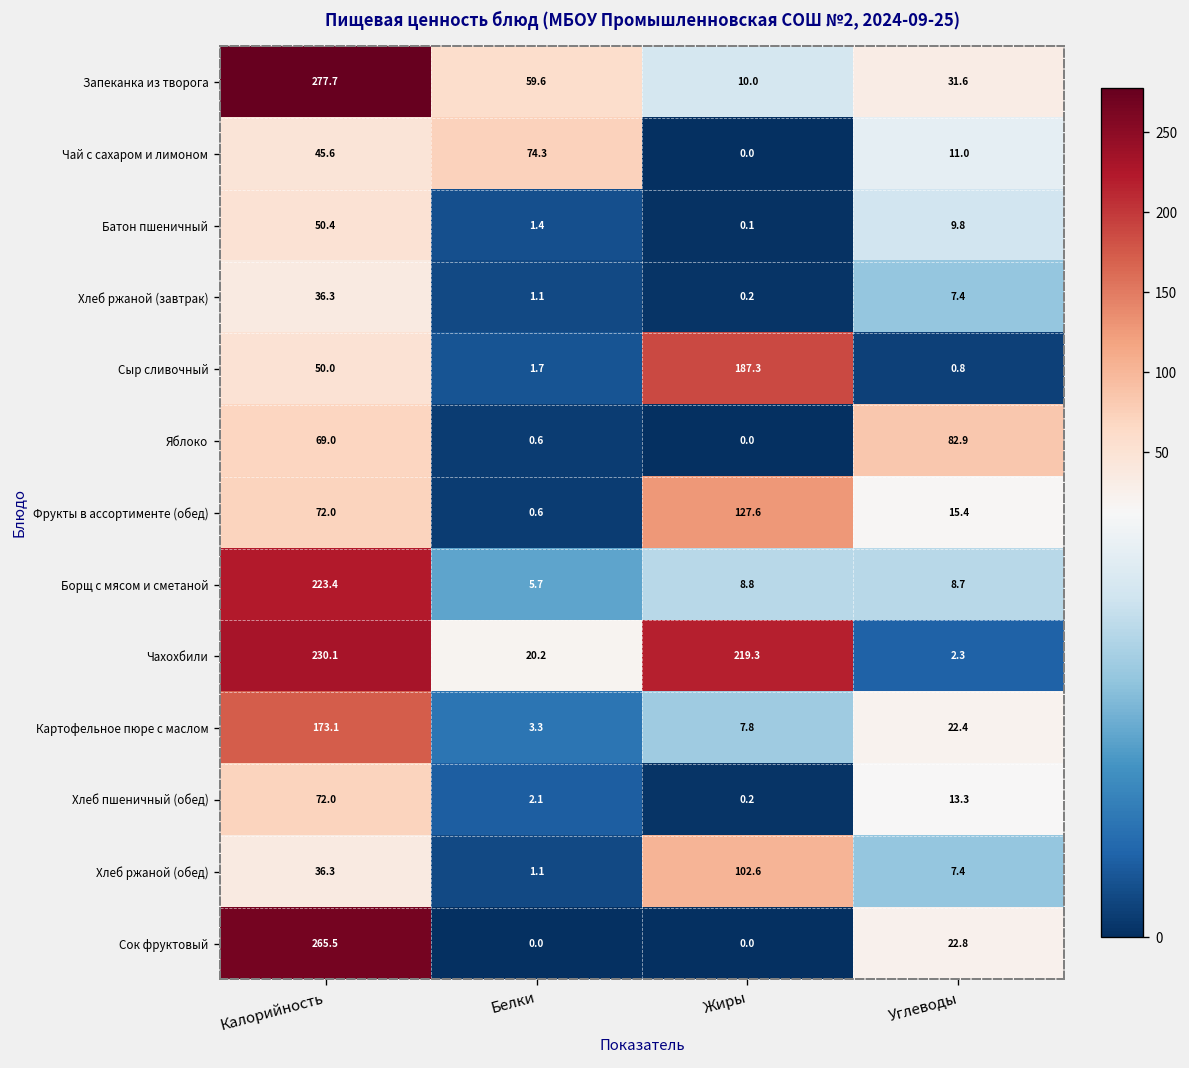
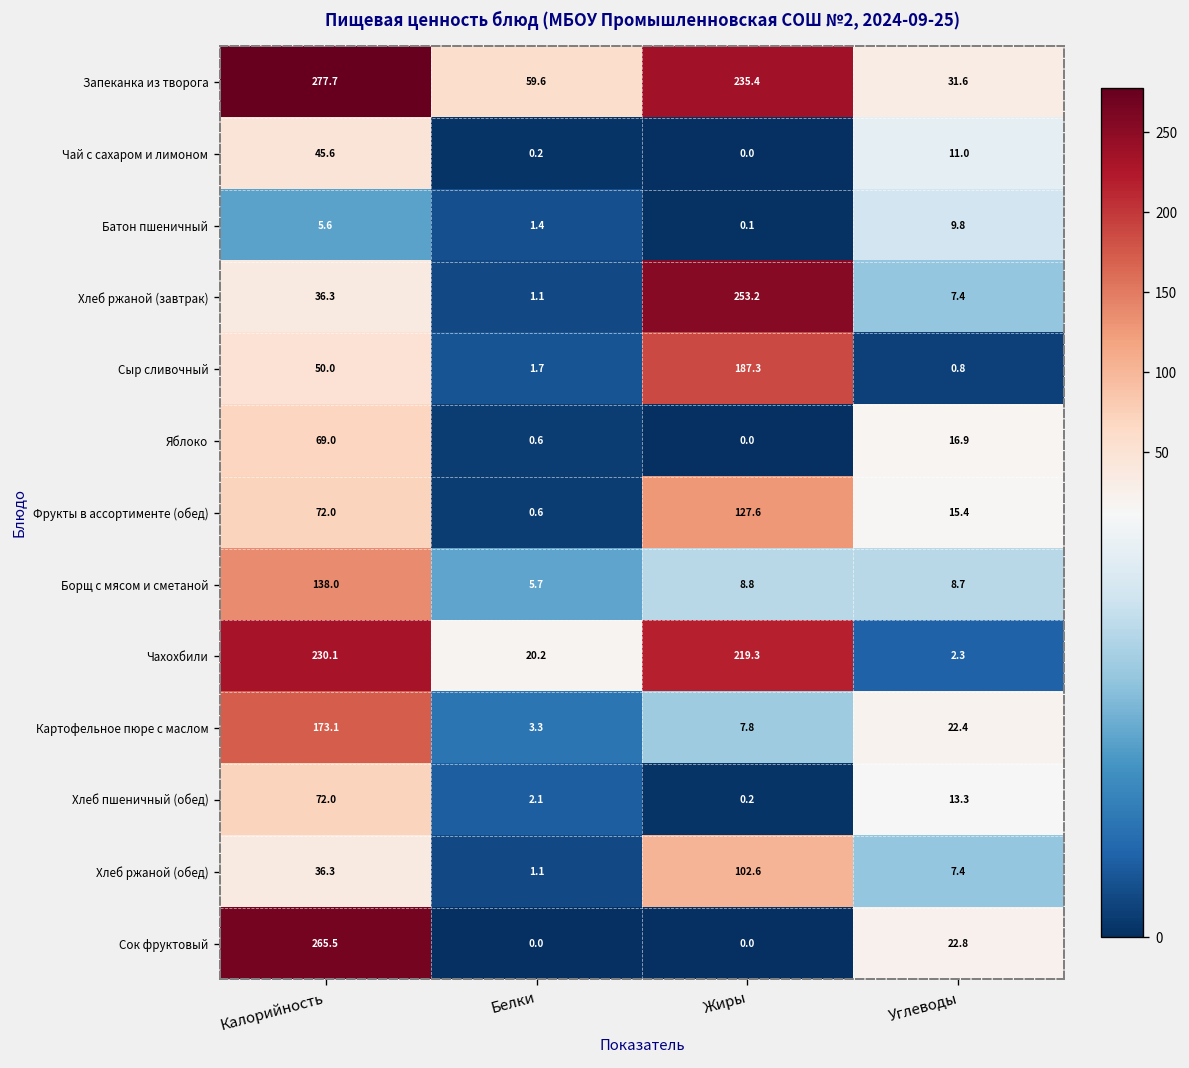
Запеканка из творога, Жиры: 10.0 -> 235.4
Чай с сахаром и лимоном, Белки: 74.3 -> 0.2
Батон пшеничный, Калорийность: 50.4 -> 5.6
Хлеб ржаной (завтрак), Жиры: 0.2 -> 253.2
Яблоко, Углеводы: 82.9 -> 16.9
Борщ с мясом и сметаной, Калорийность: 223.4 -> 138.0
